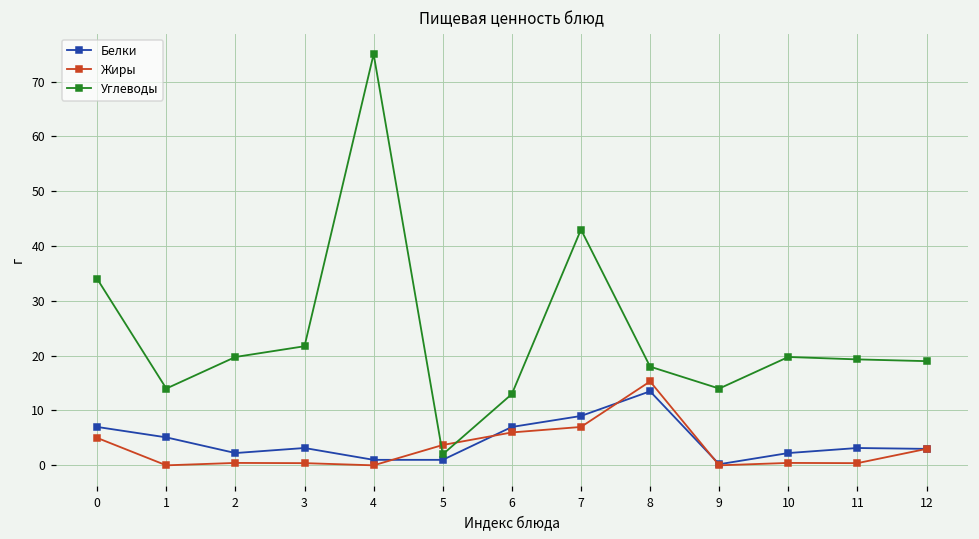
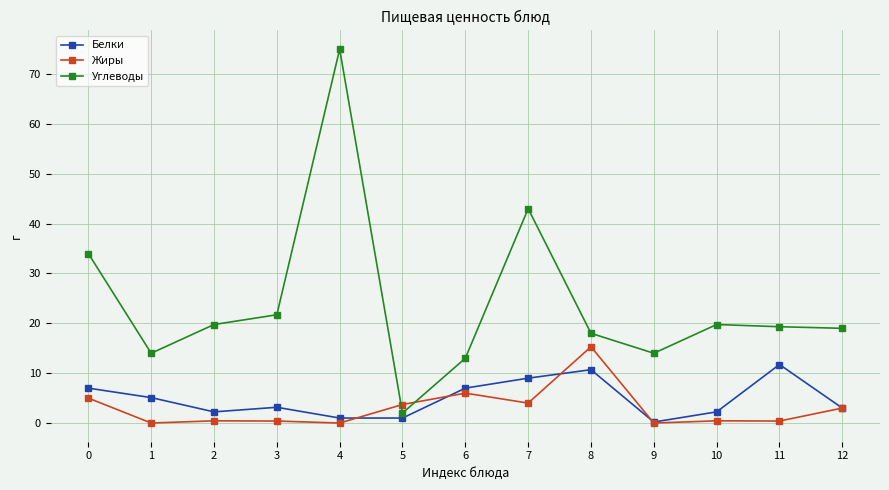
Жиры, 7: 7 -> 4
Белки, 8: 14 -> 11
Белки, 11: 3 -> 12
